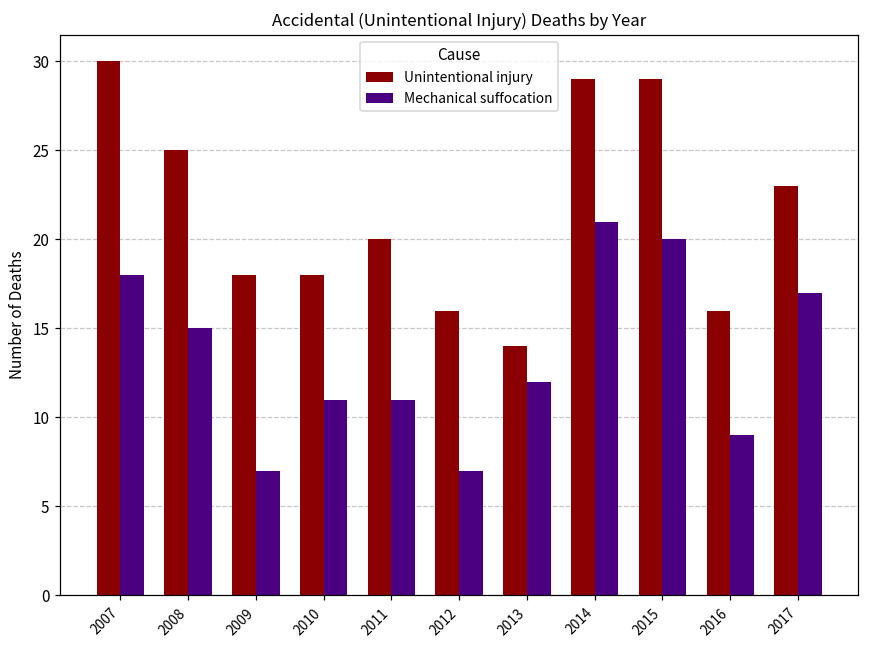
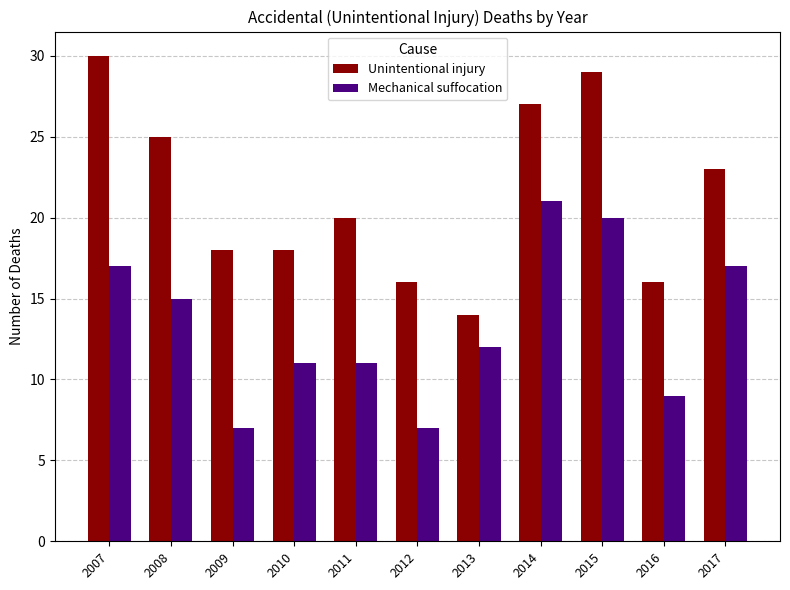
Mechanical suffocation, 2007: 18 -> 17
Unintentional injury, 2014: 29 -> 27
